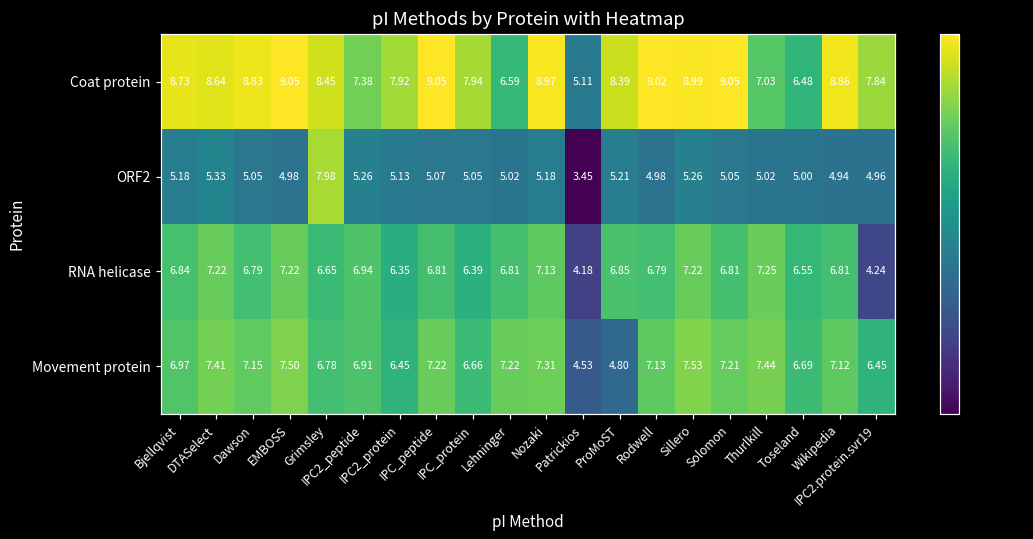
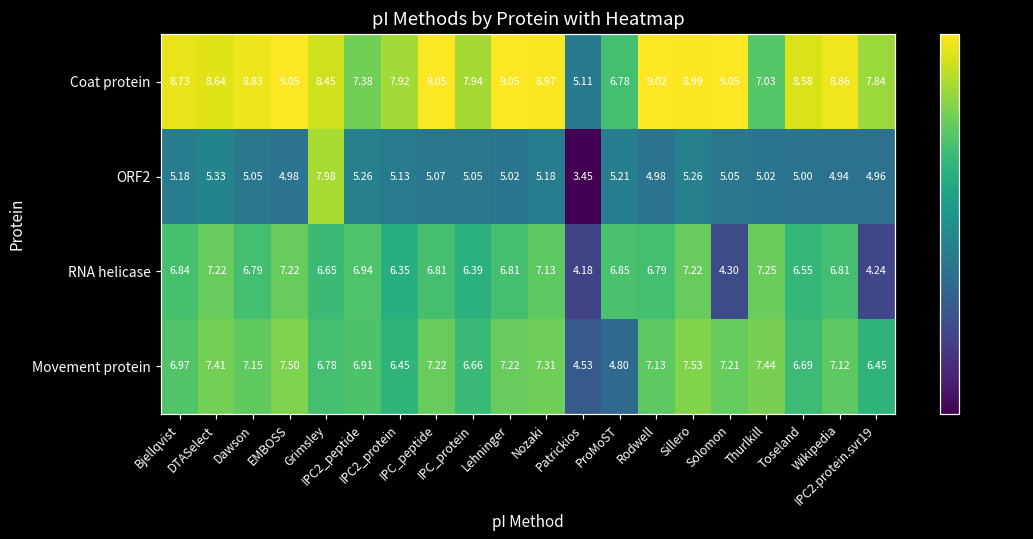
Coat protein, Lehninger: 6.59 -> 9.05
Coat protein, ProMoST: 8.39 -> 6.78
Coat protein, Toseland: 6.48 -> 8.58
RNA helicase, Solomon: 6.81 -> 4.30
